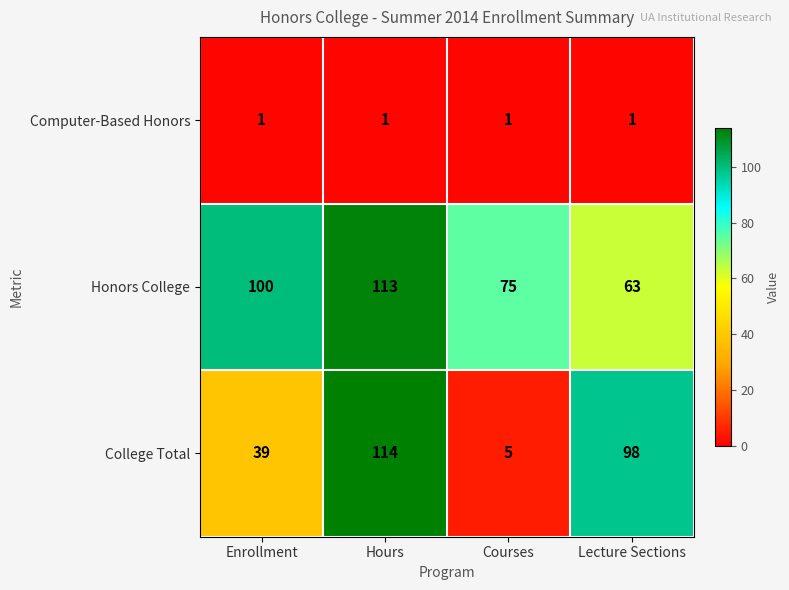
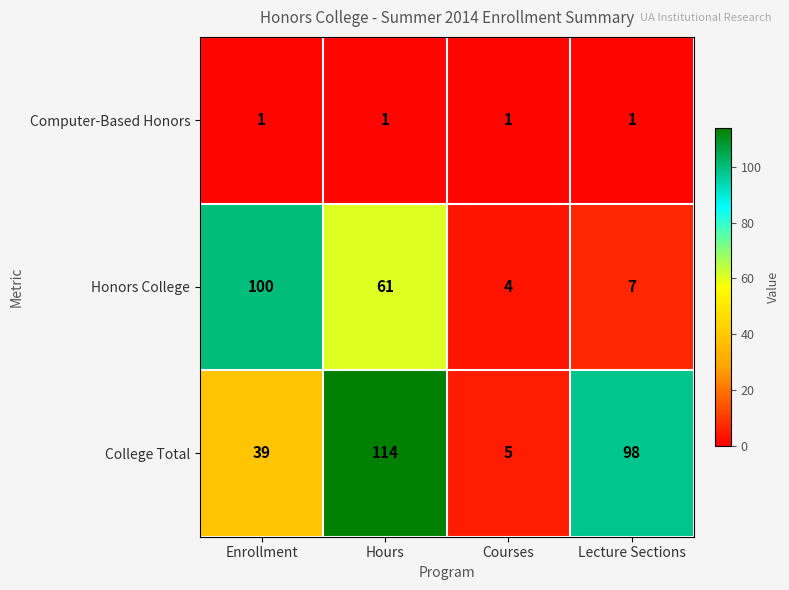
Honors College, Hours: 113 -> 61
Honors College, Courses: 75 -> 4
Honors College, Lecture Sections: 63 -> 7
